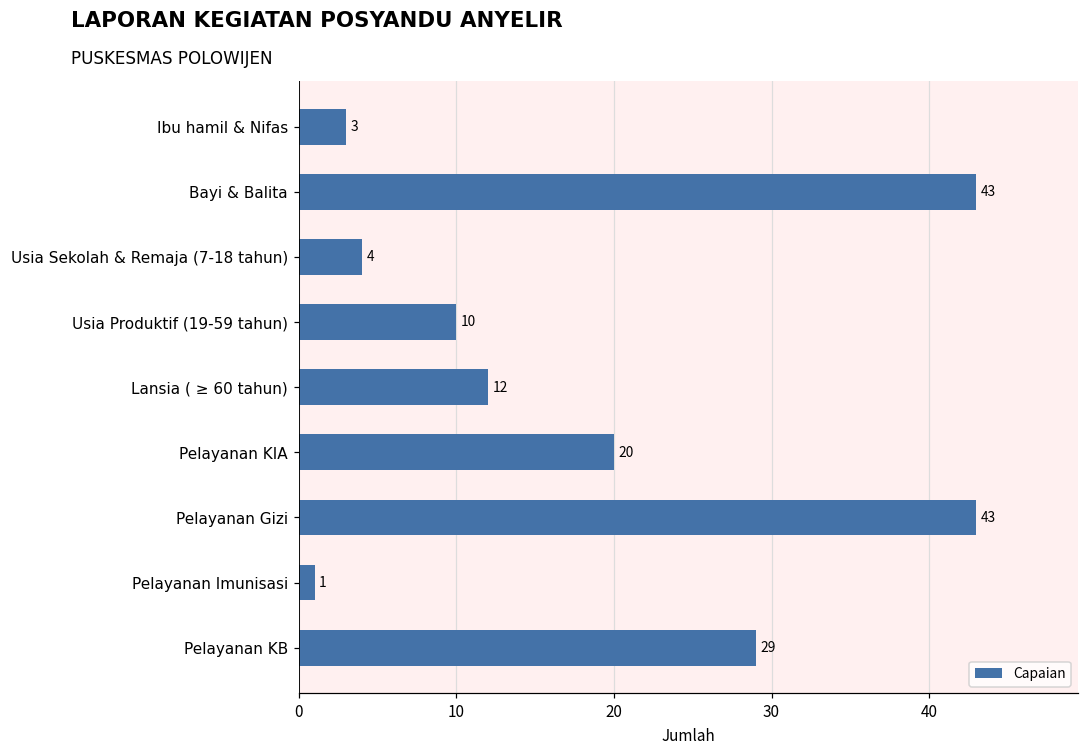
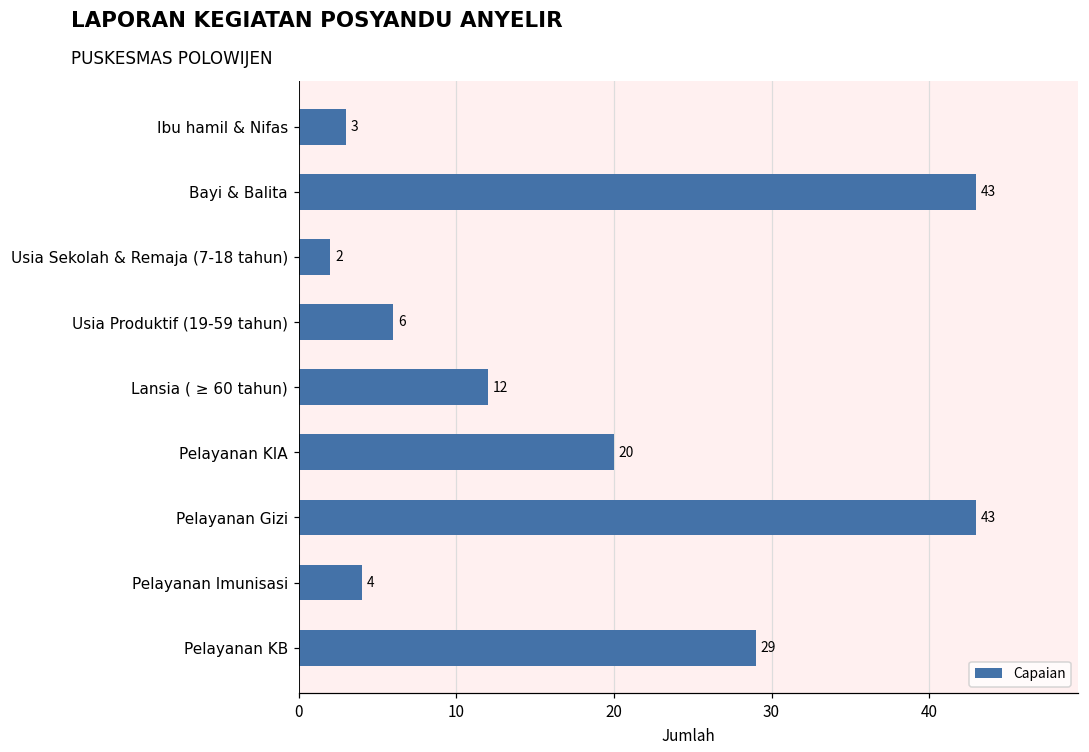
Usia Sekolah & Remaja (7-18 tahun): 4 -> 2
Usia Produktif (19-59 tahun): 10 -> 6
Pelayanan Imunisasi: 1 -> 4
